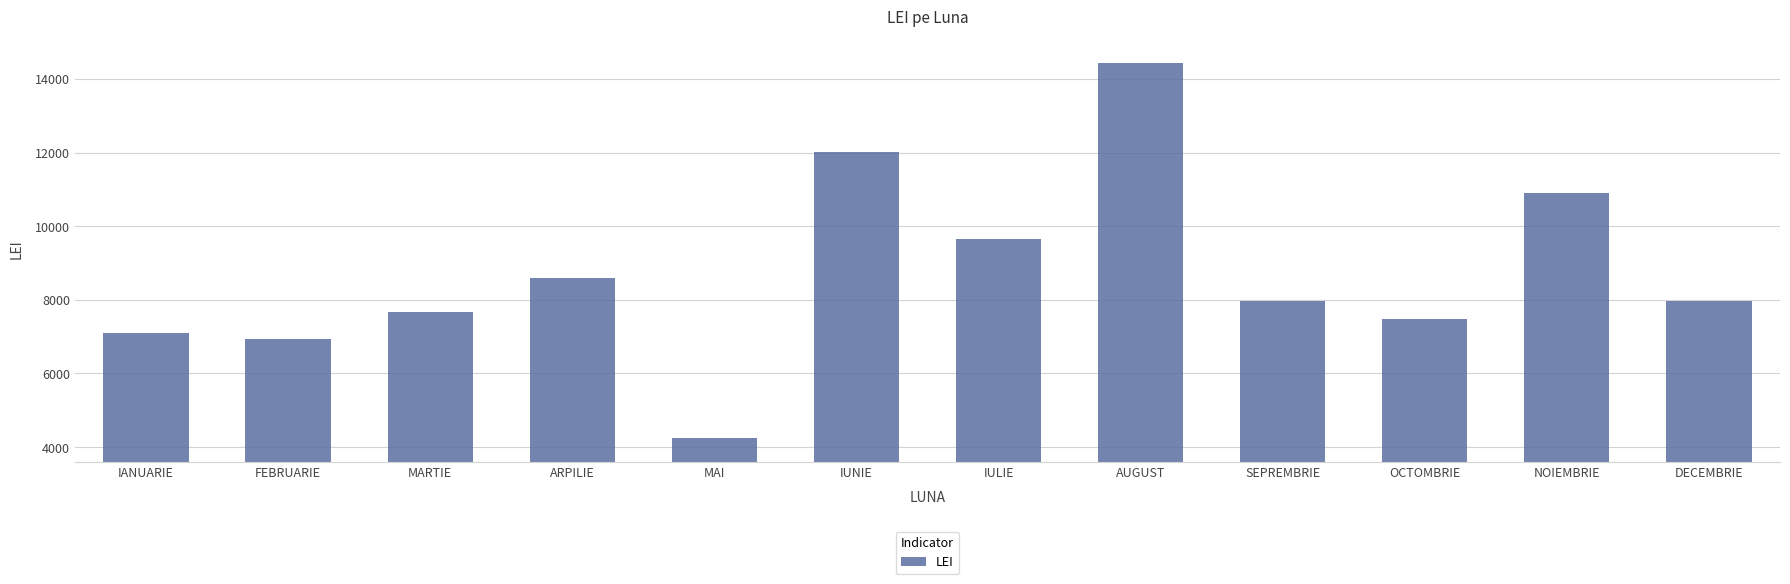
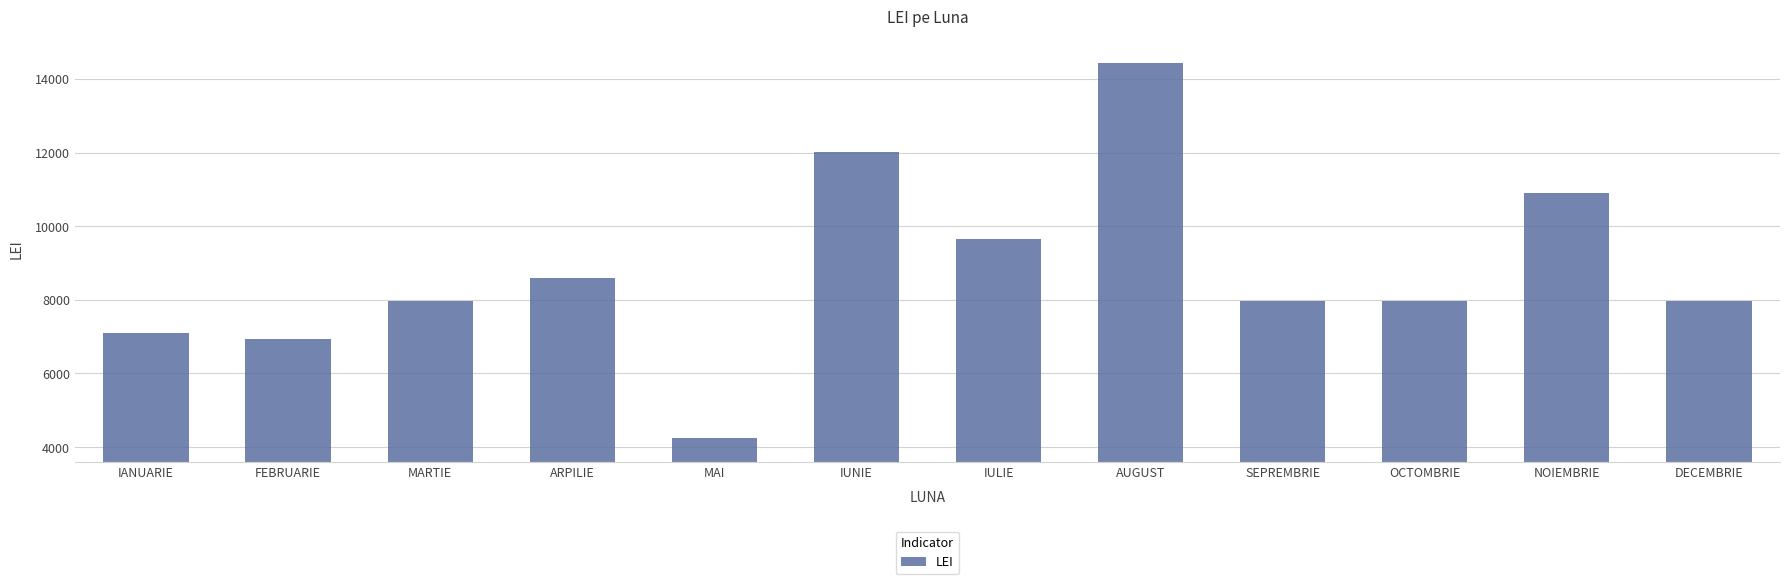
MARTIE: 7700 -> 8000
OCTOMBRIE: 7500 -> 8000
